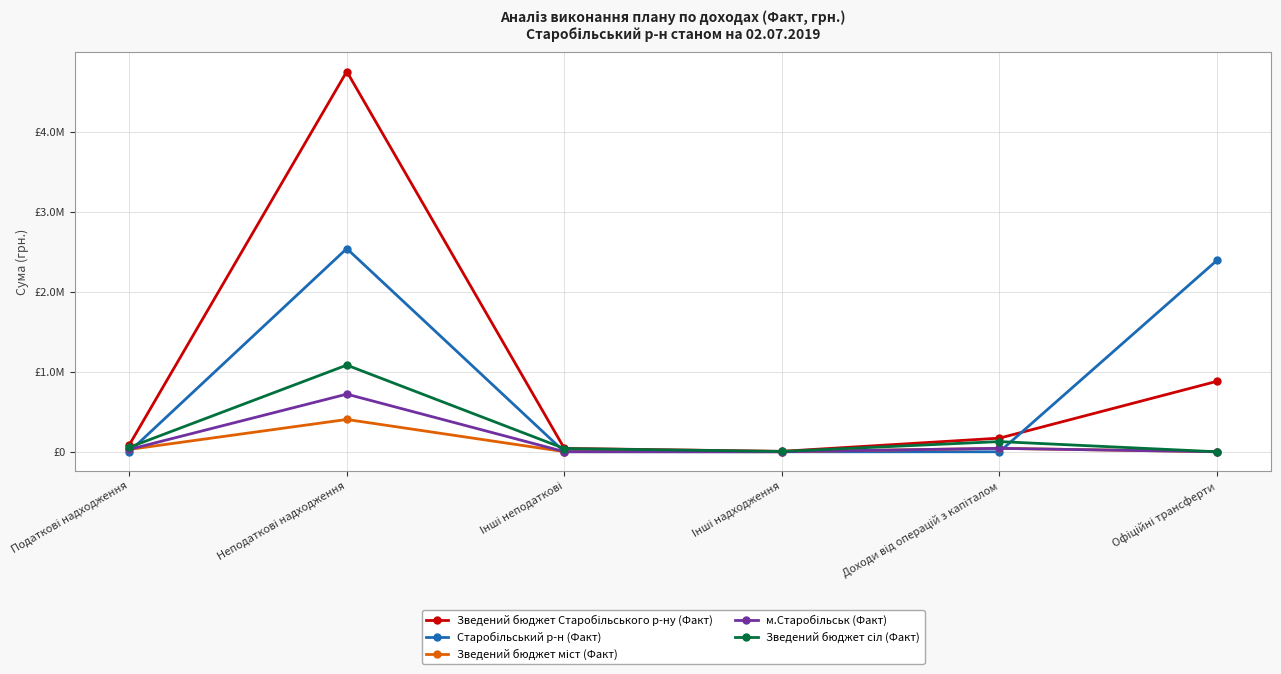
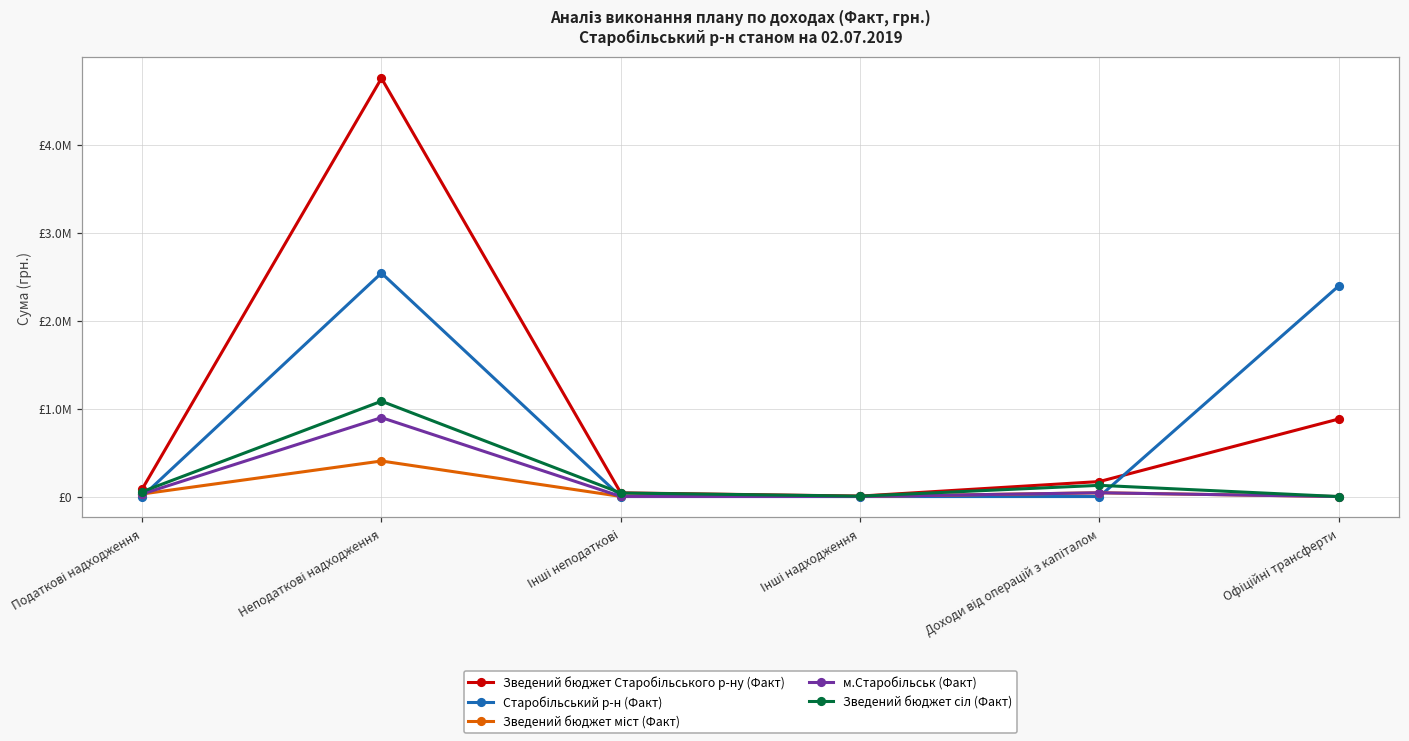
м.Старобільськ (Факт), Неподаткові надходження: £700000 -> £900000
